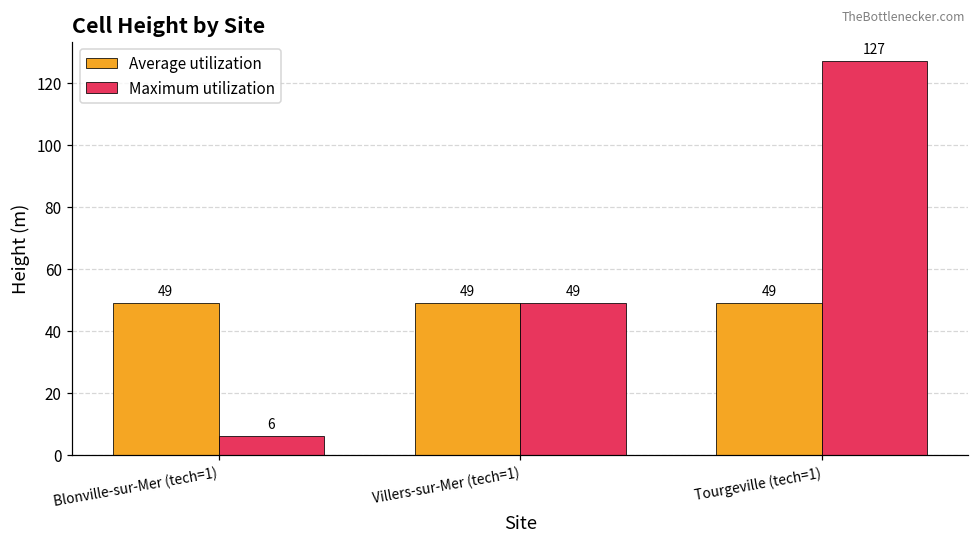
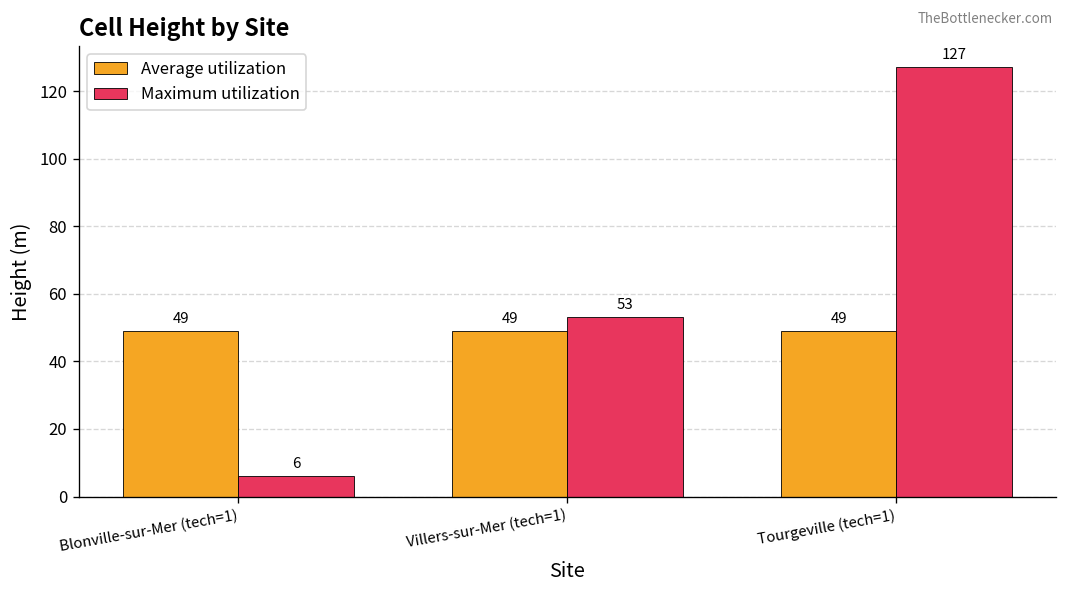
Maximum utilization, Villers-sur-Mer (tech=1): 49 -> 53
